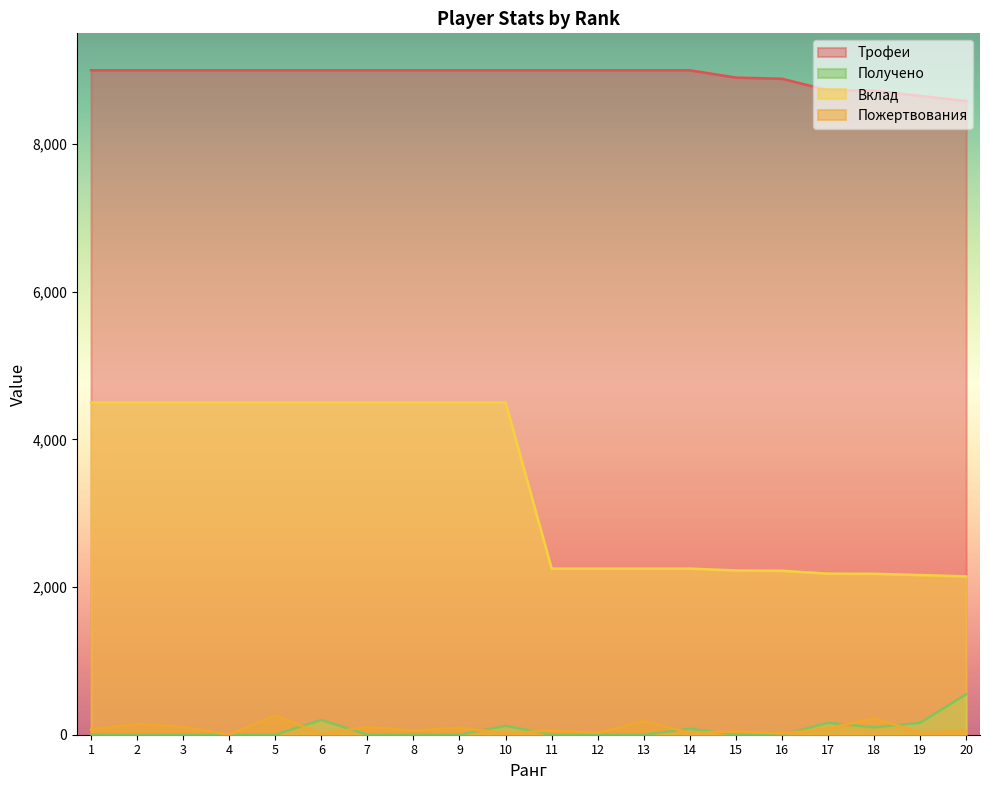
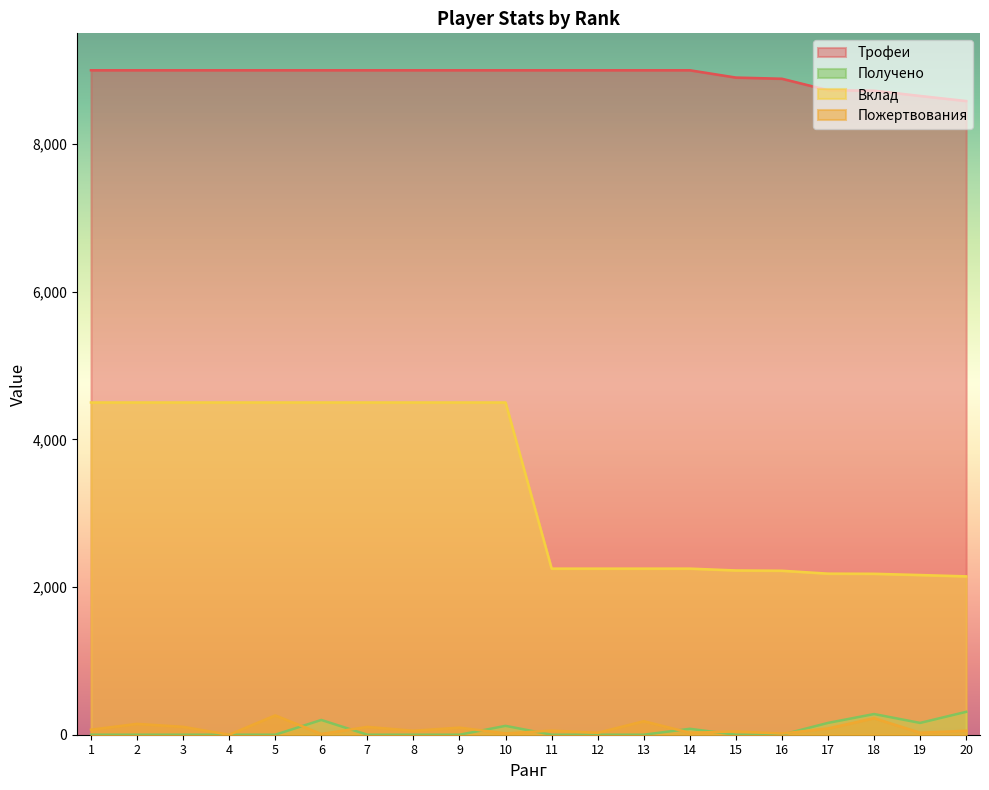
Получено, 18: 100 -> 300
Получено, 20: 500 -> 300
